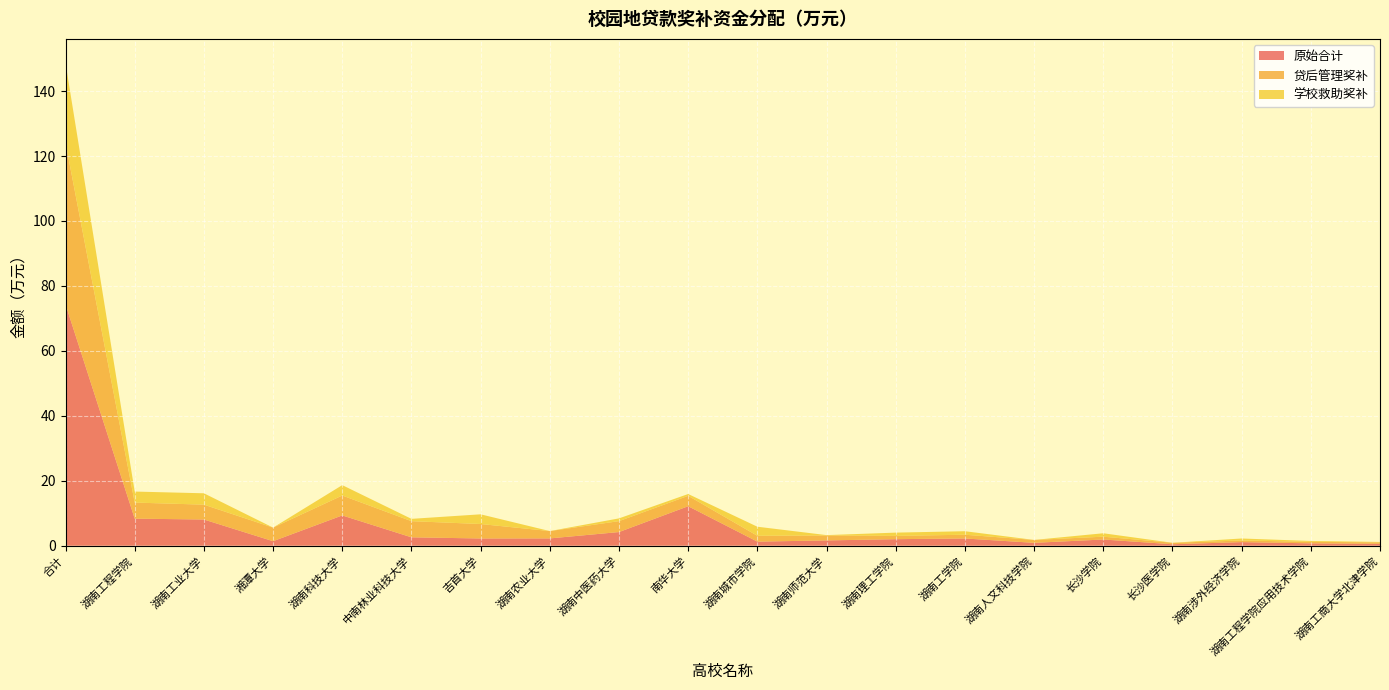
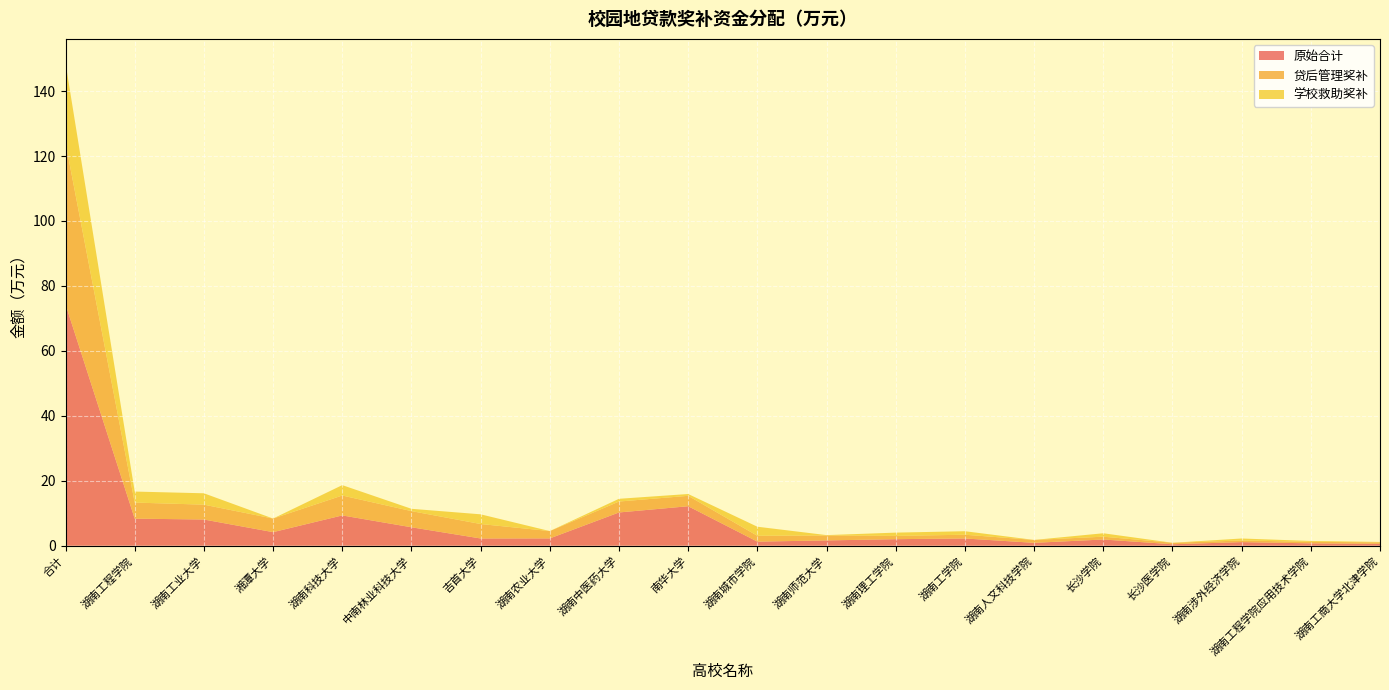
原始合计, 湘潭大学: 1 -> 4
原始合计, 中南林业科技大学: 3 -> 6
原始合计, 湖南中医药大学: 4 -> 10
